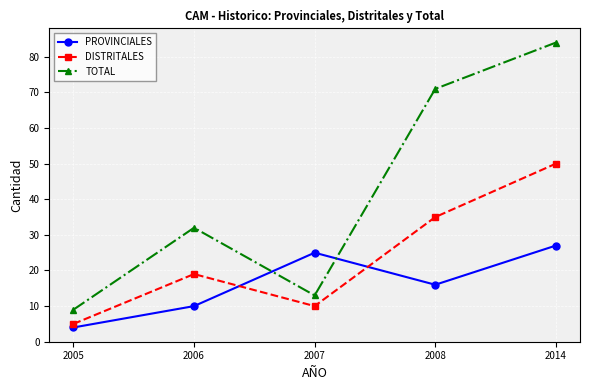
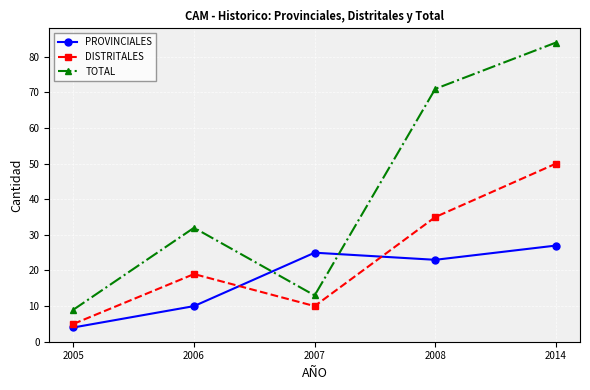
PROVINCIALES, 2008: 16 -> 23
